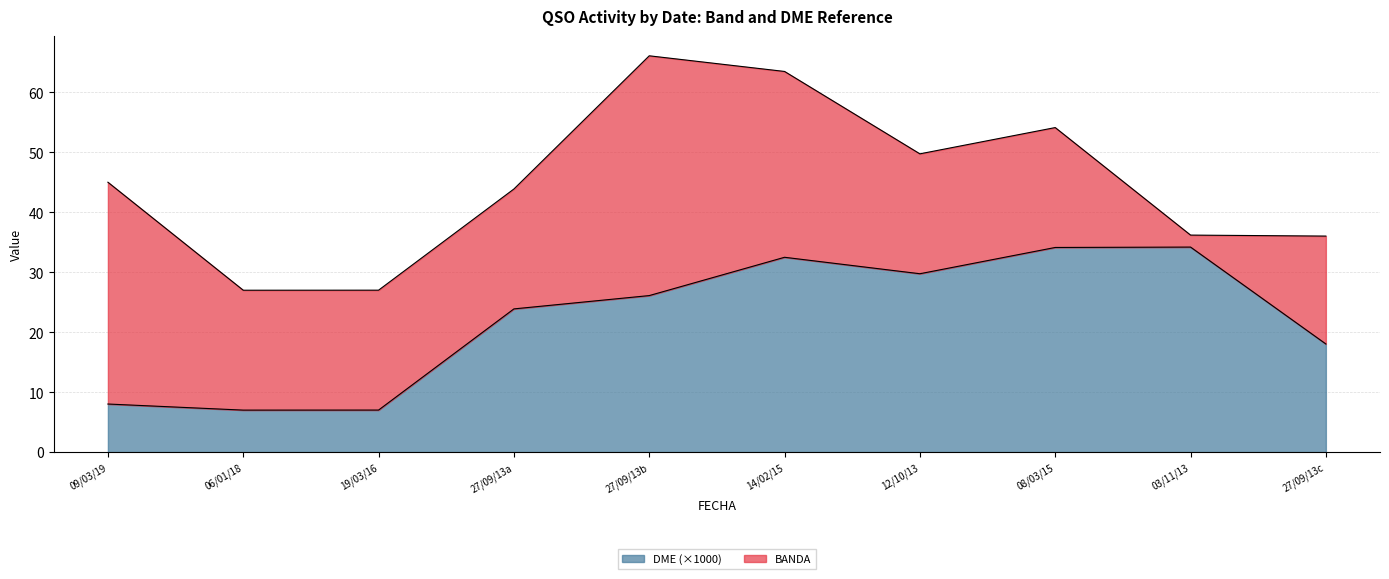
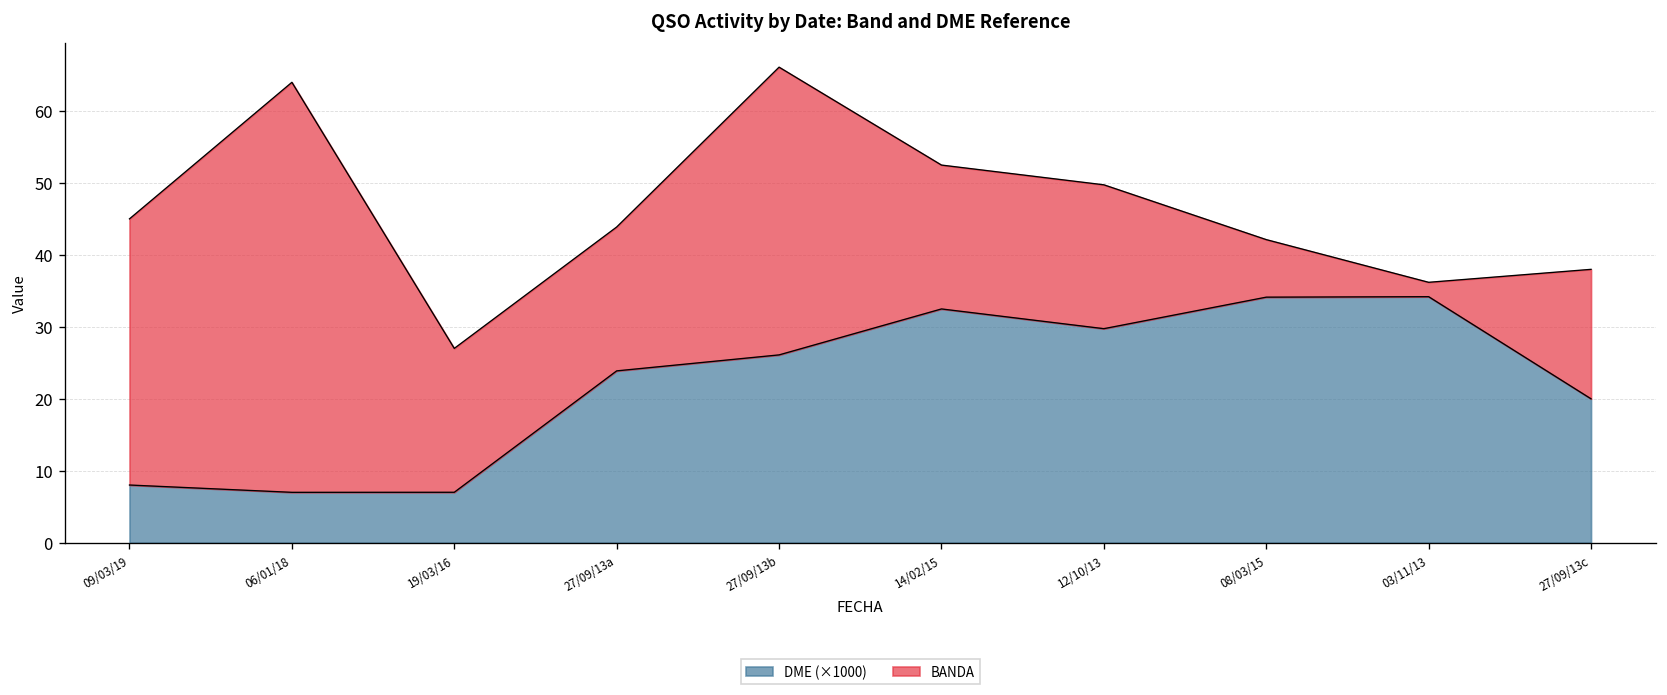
BANDA, 06/01/18: 20 -> 57
BANDA, 14/02/15: 31 -> 20
BANDA, 08/03/15: 20 -> 8
DME (×1000), 27/09/13c: 18 -> 20
